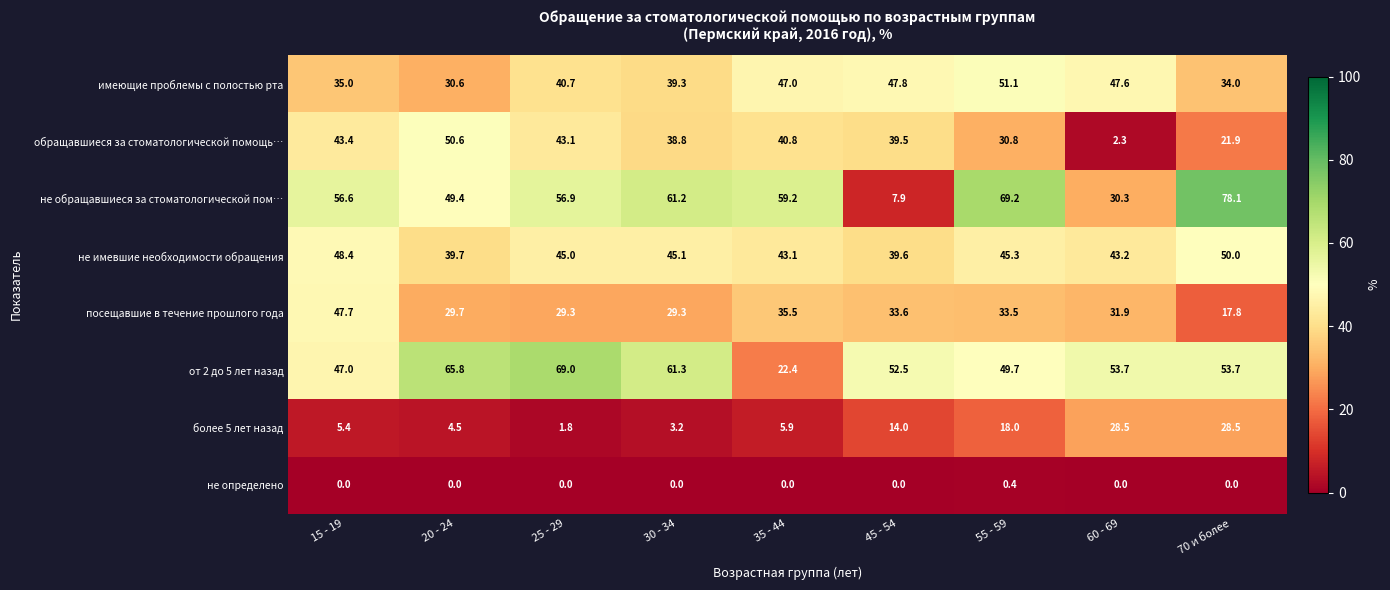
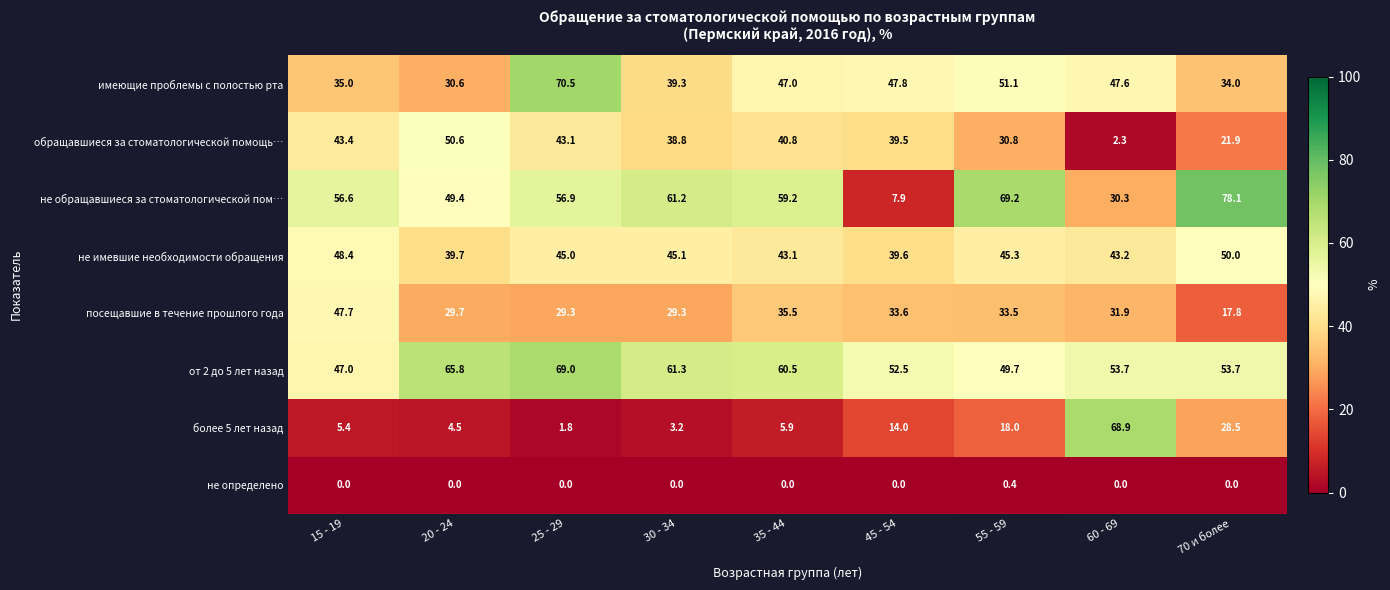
имеющие проблемы с полостью рта, 25 - 29: 40.7 -> 70.5
от 2 до 5 лет назад, 35 - 44: 22.4 -> 60.5
более 5 лет назад, 60 - 69: 28.5 -> 68.9
